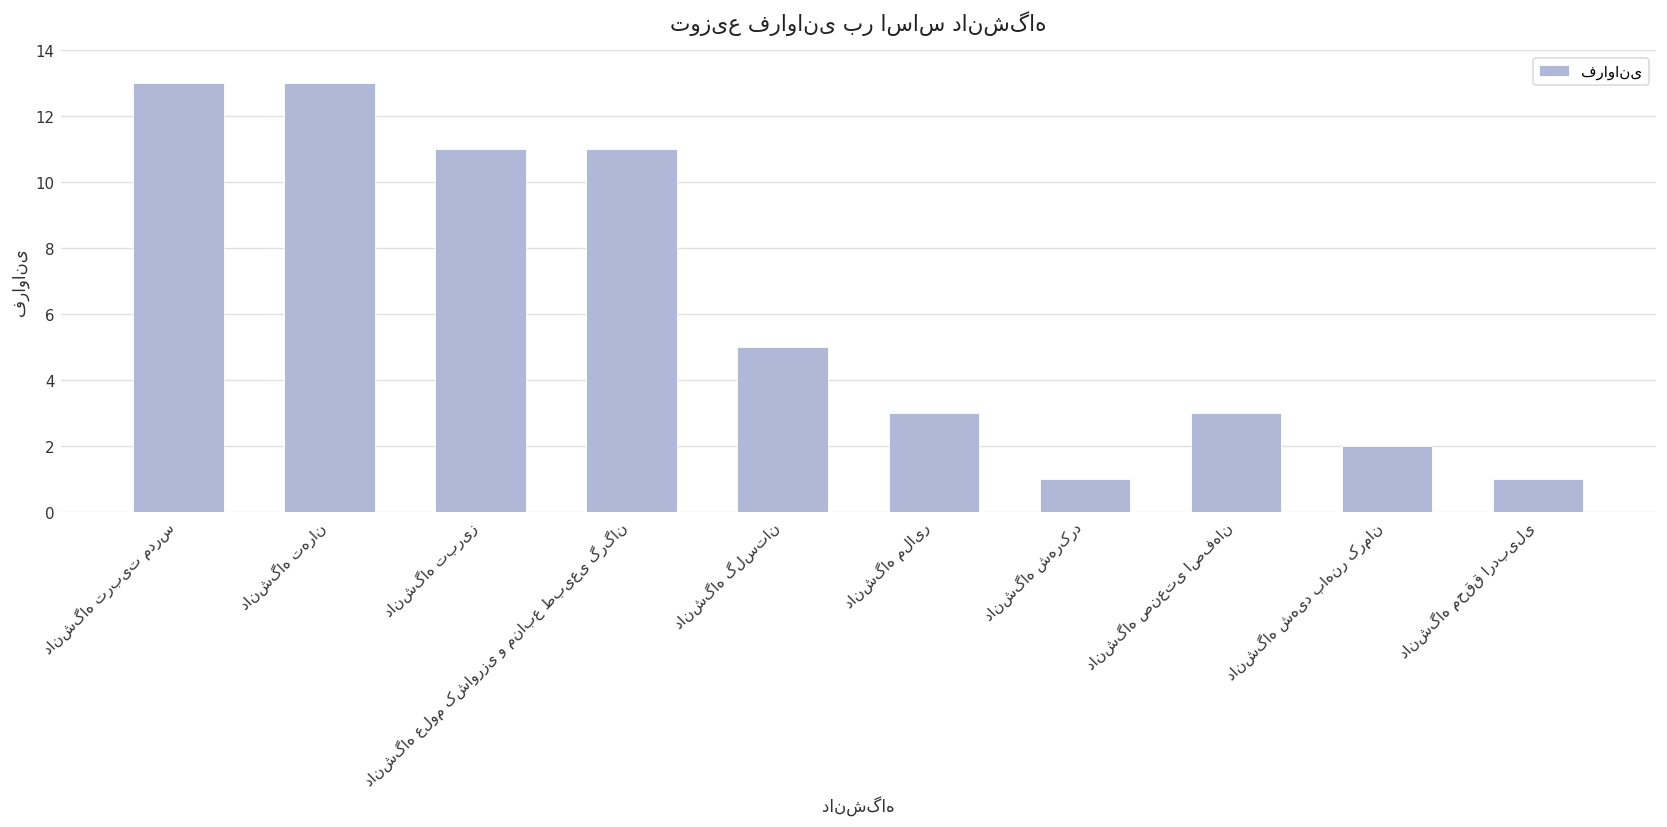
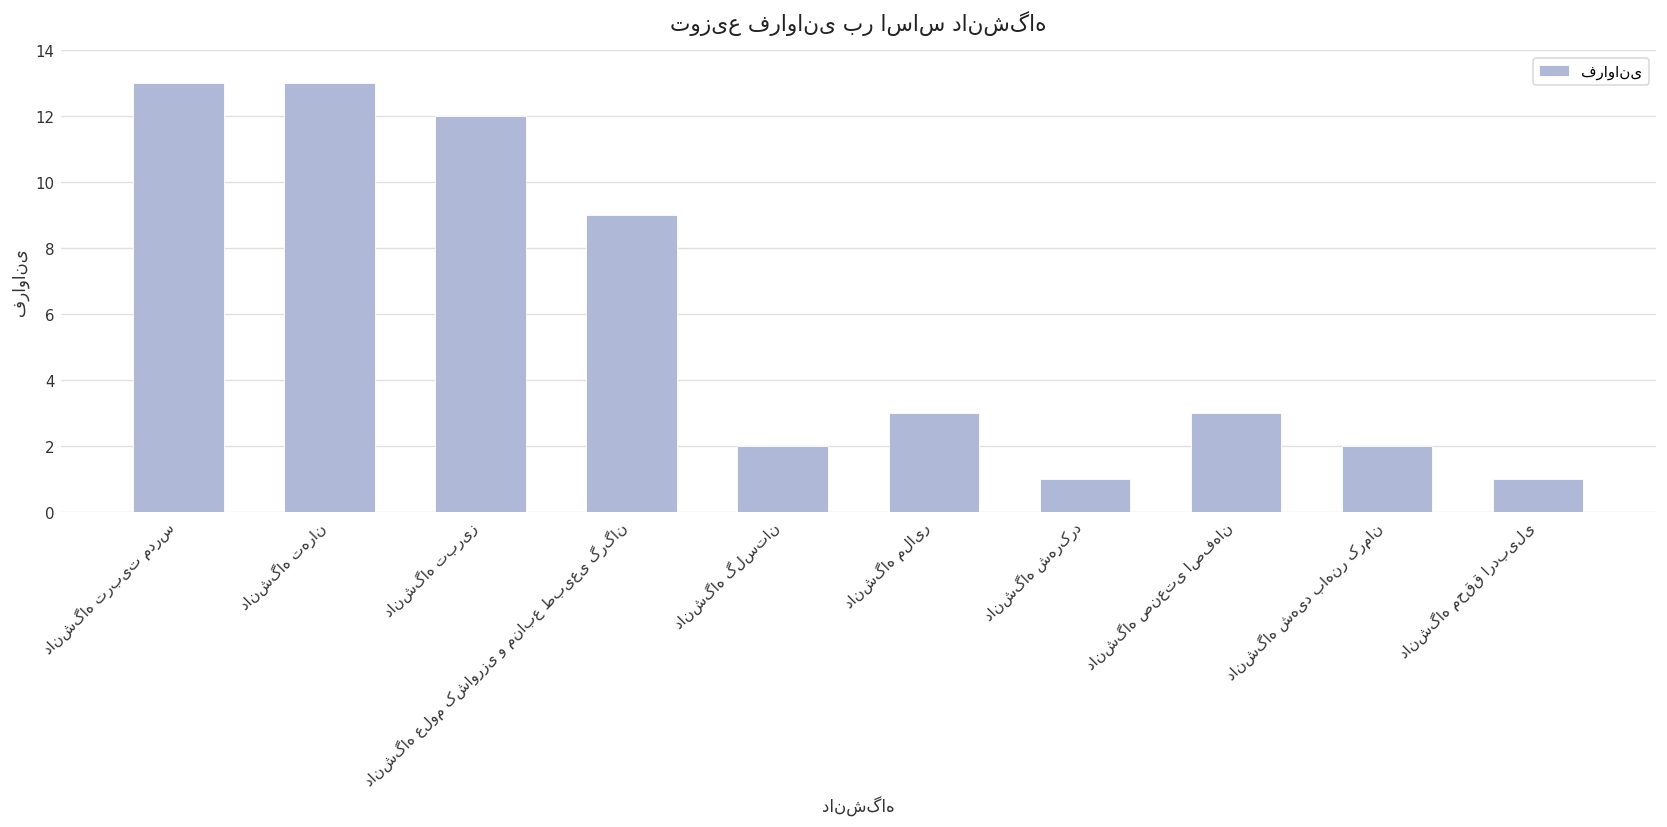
دانشگاه تبریز: 11 -> 12
دانشگاه علوم کشاورزی و منابع طبیعی گرگان: 11 -> 9
دانشگاه گلستان: 5 -> 2
